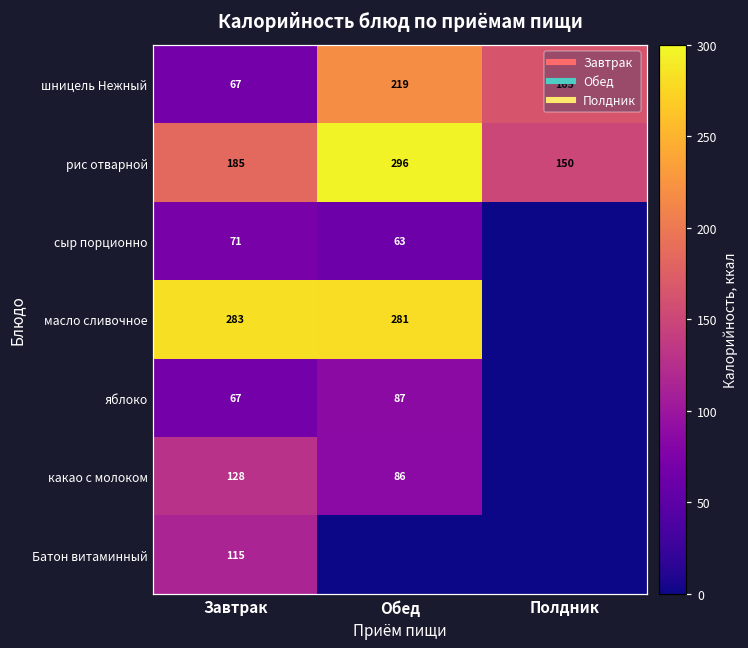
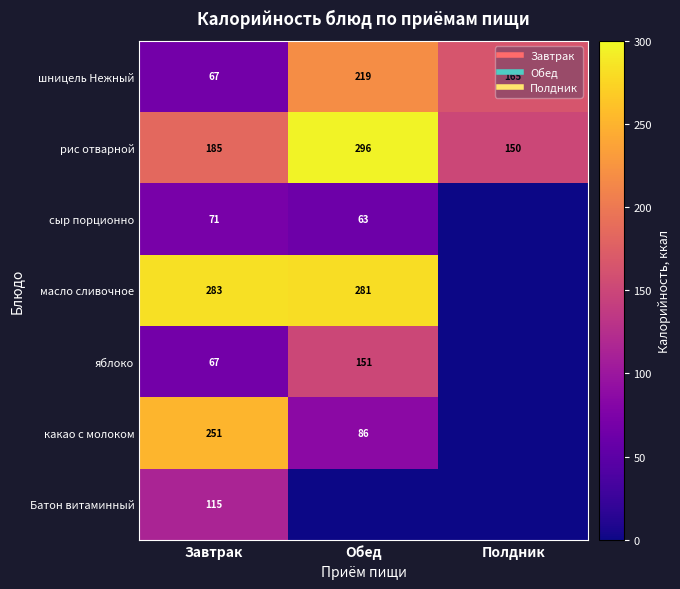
яблоко, Обед: 87 -> 151
какао с молоком, Завтрак: 128 -> 251
